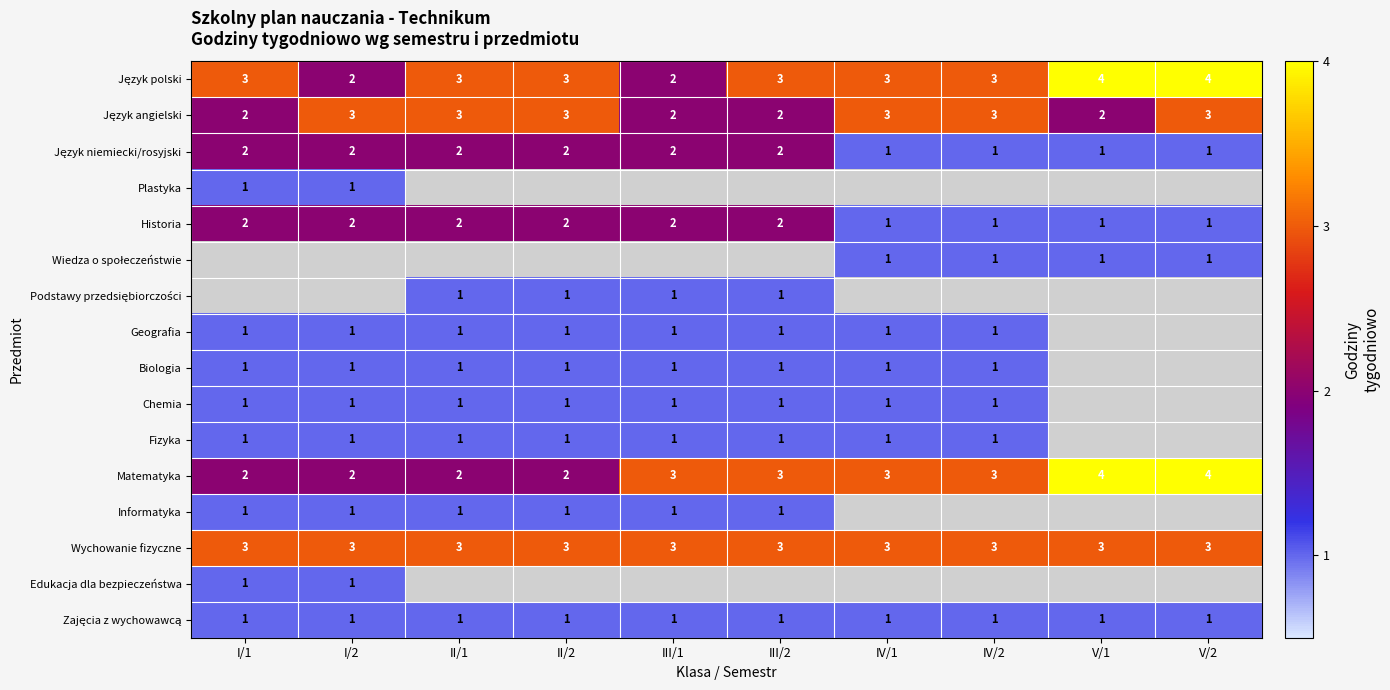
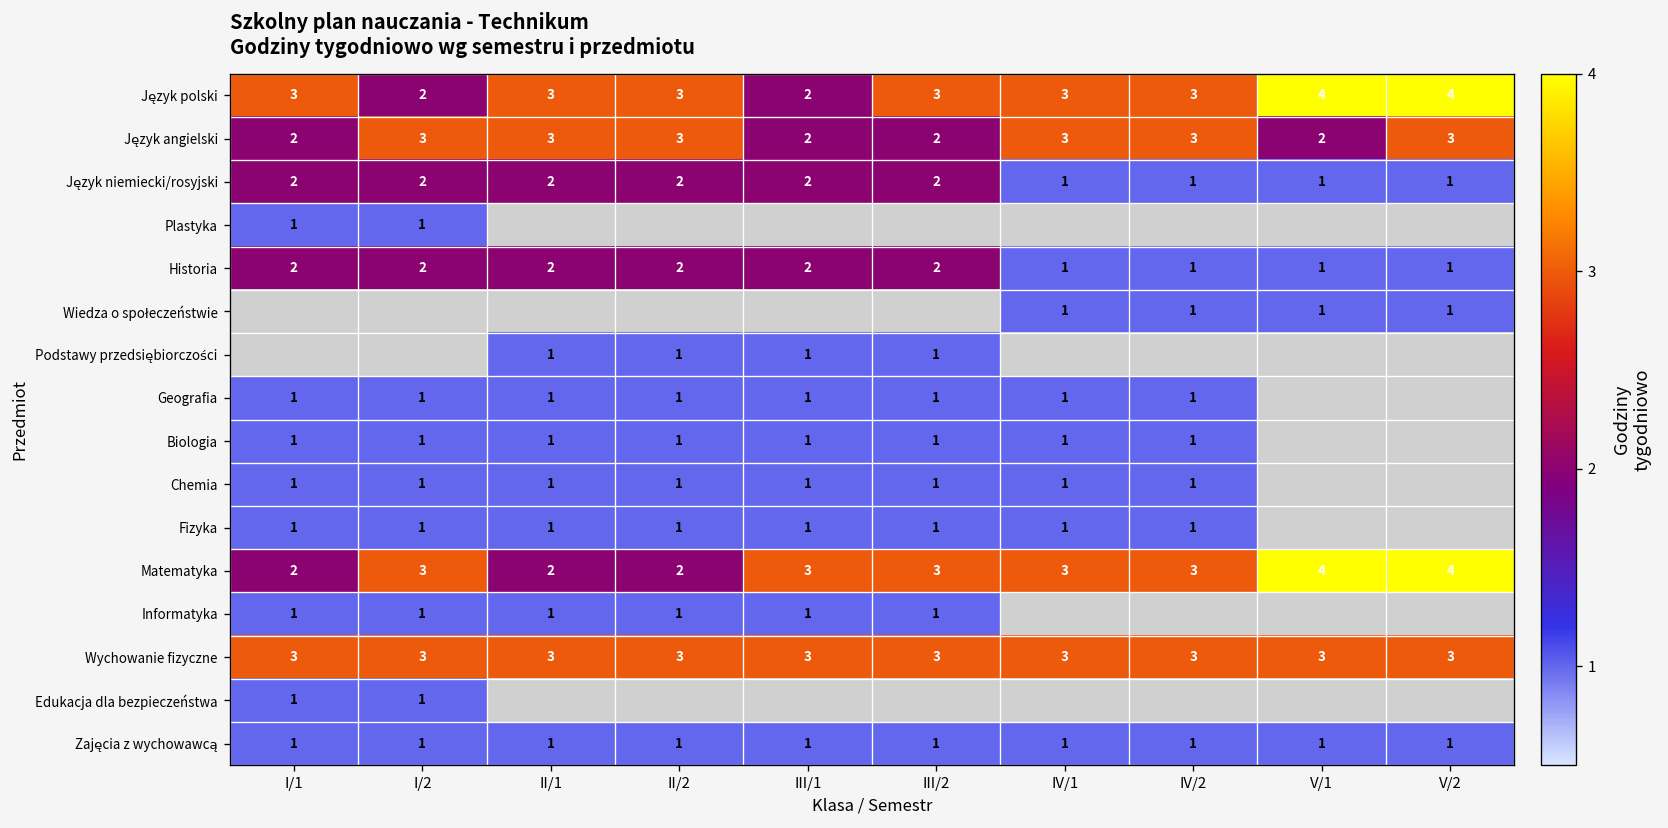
Matematyka, I/2: 2 -> 3
